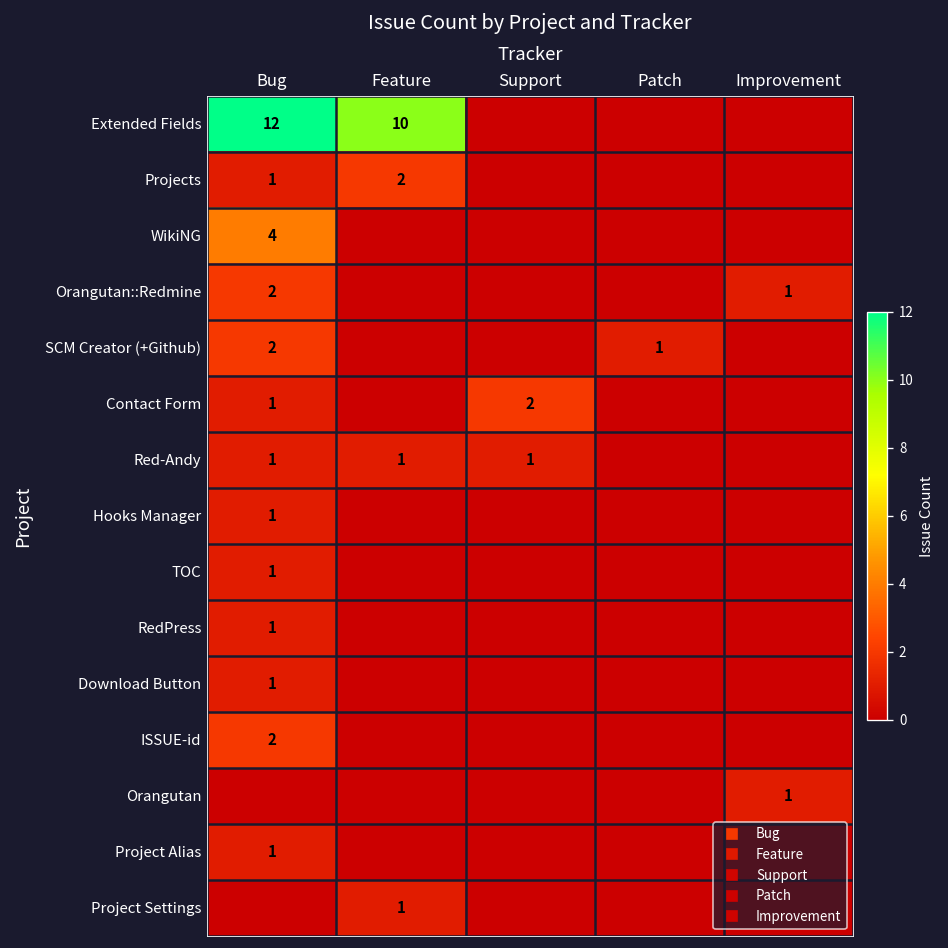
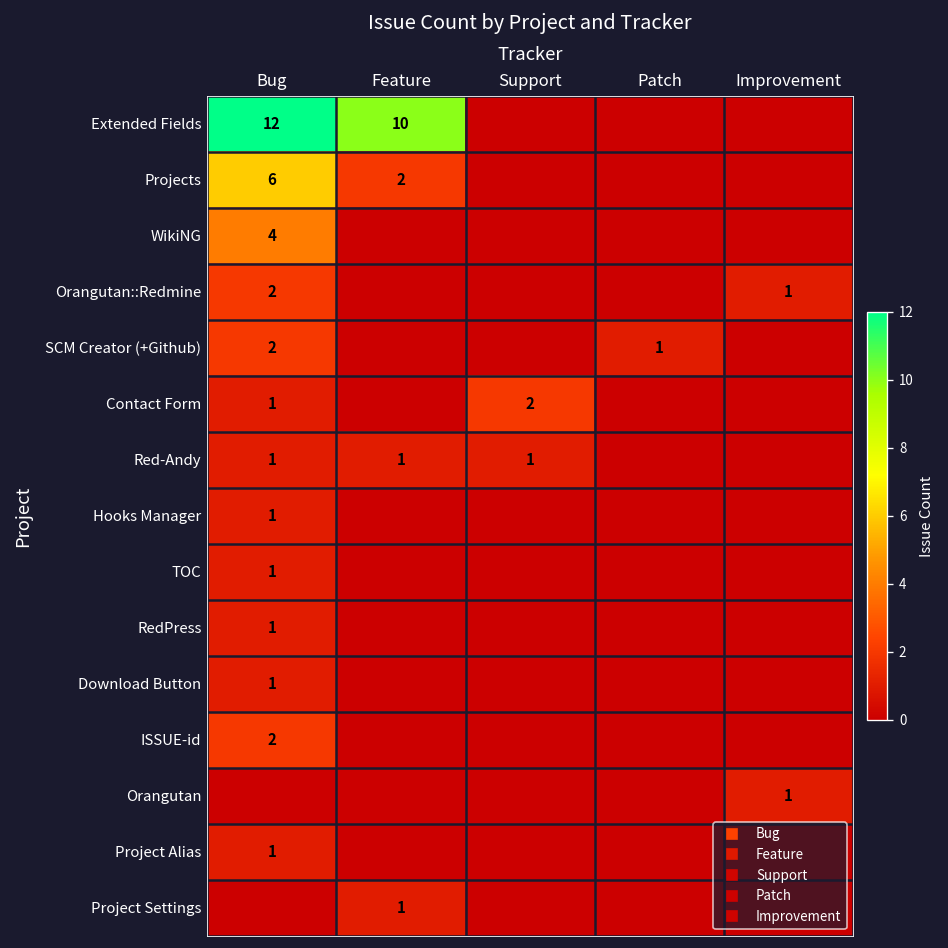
Projects, Bug: 1 -> 6
